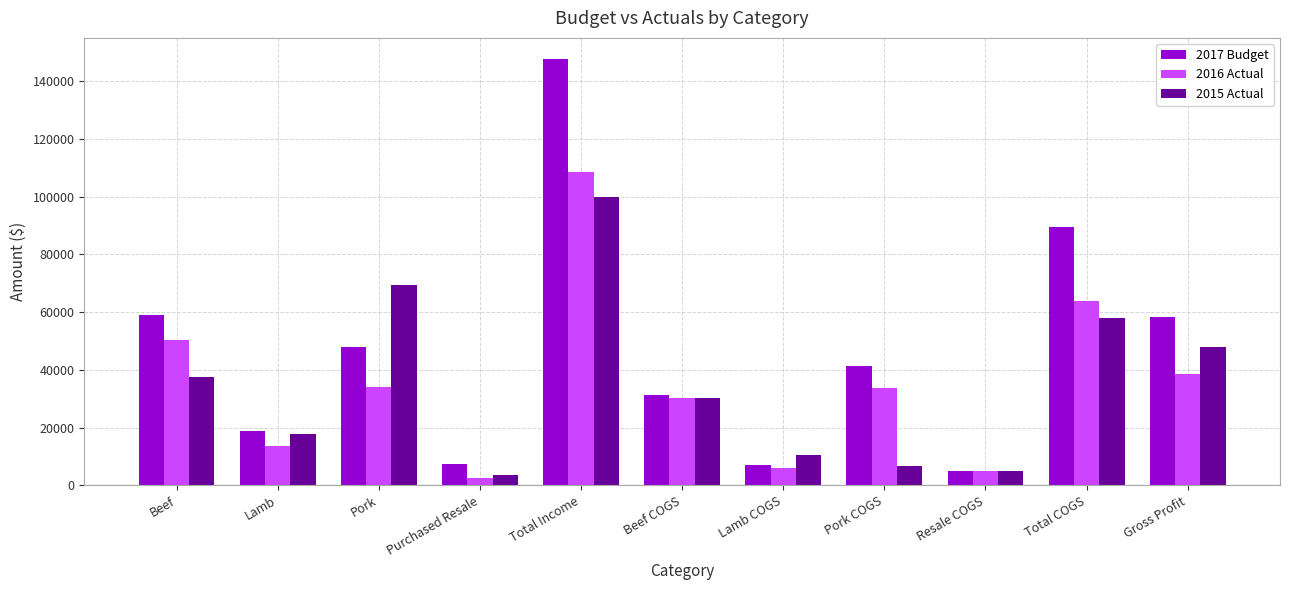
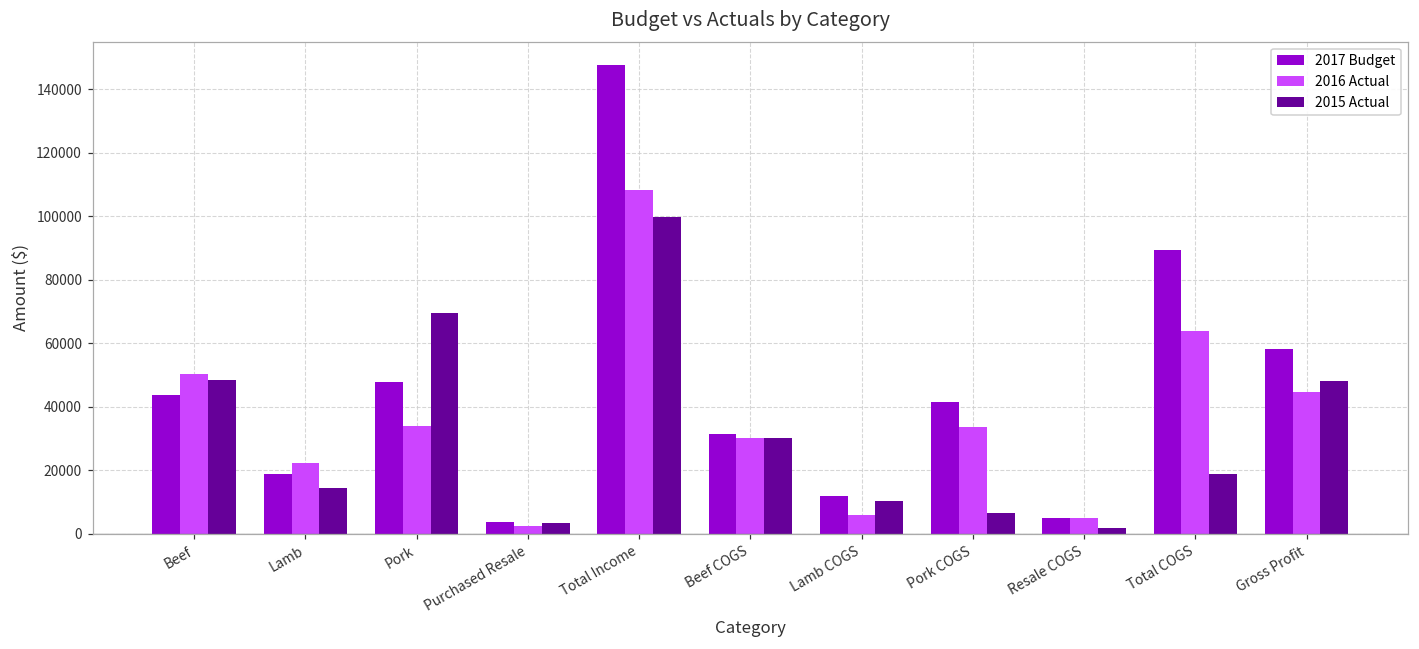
2017 Budget, Beef: 59000 -> 44000
2015 Actual, Beef: 38000 -> 49000
2016 Actual, Lamb: 14000 -> 22000
2015 Actual, Lamb: 18000 -> 15000
2017 Budget, Purchased Resale: 7000 -> 4000
2017 Budget, Lamb COGS: 7000 -> 12000
2015 Actual, Resale COGS: 5000 -> 2000
2015 Actual, Total COGS: 58000 -> 19000
2016 Actual, Gross Profit: 39000 -> 45000
